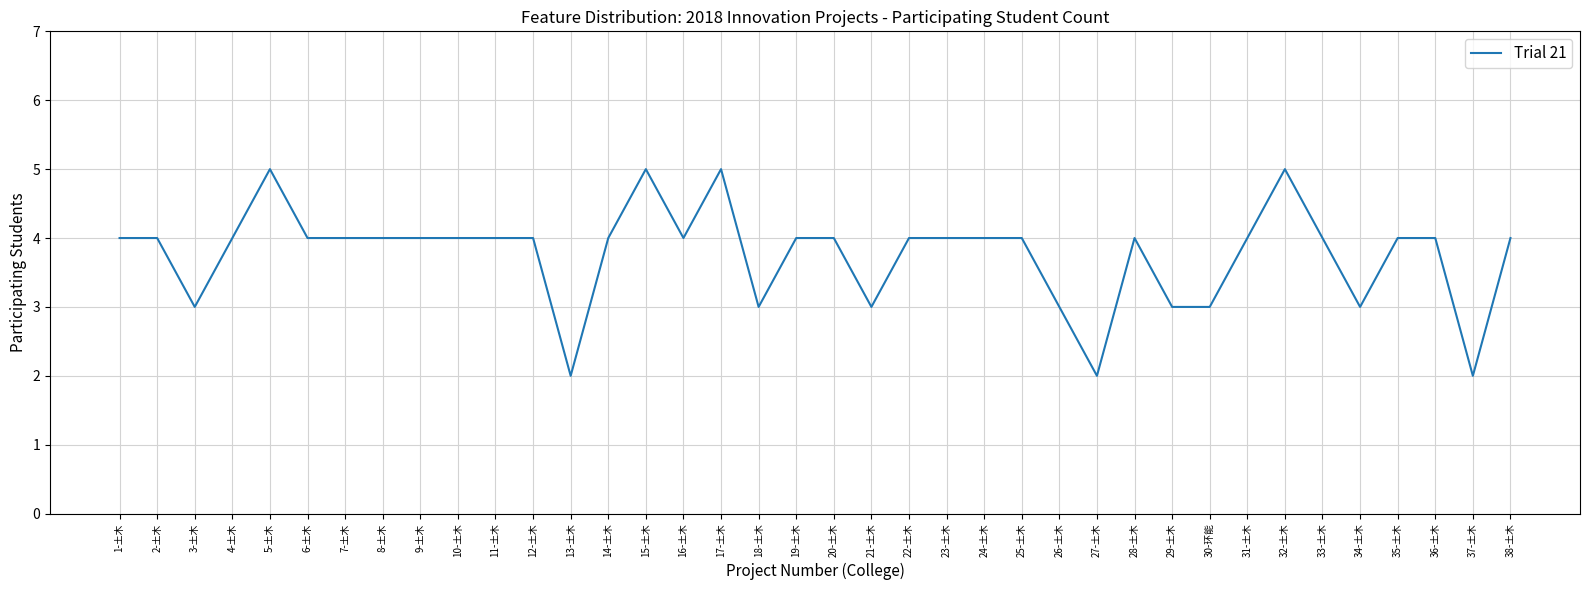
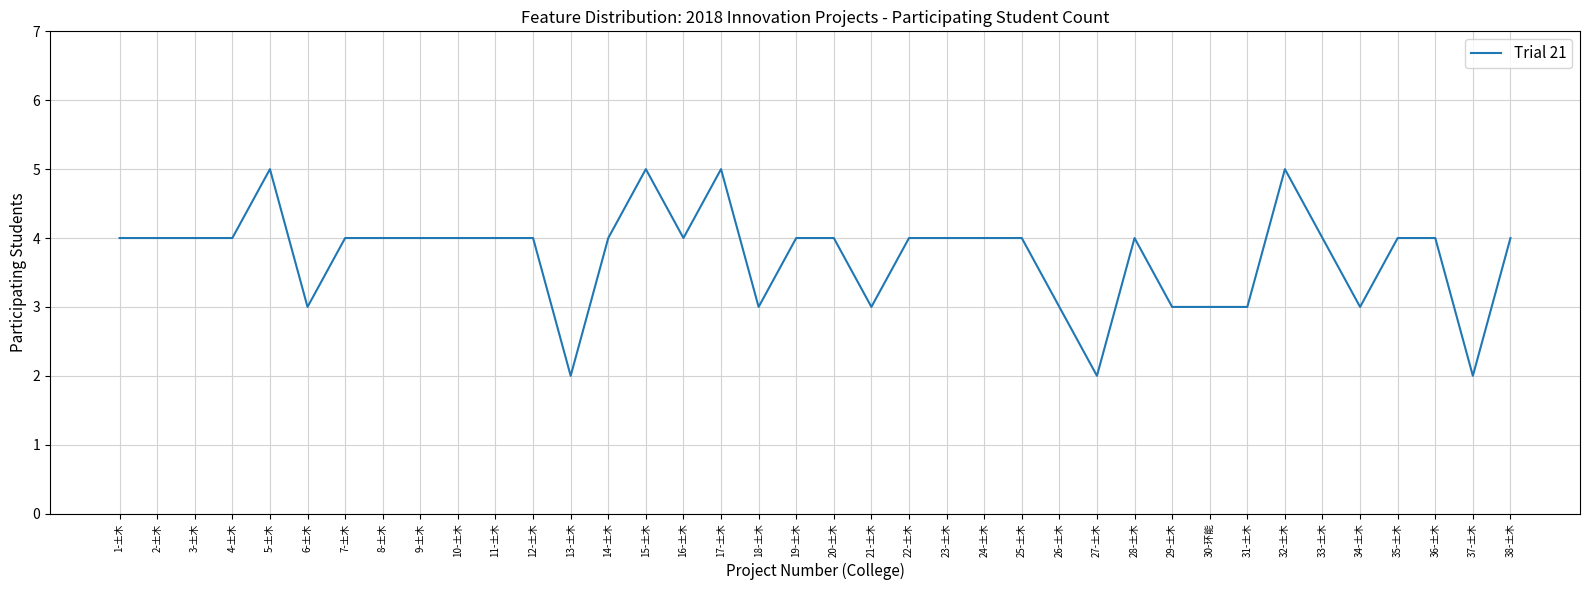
3-土木: 3 -> 4
6-土木: 4 -> 3
31-土木: 4 -> 3
